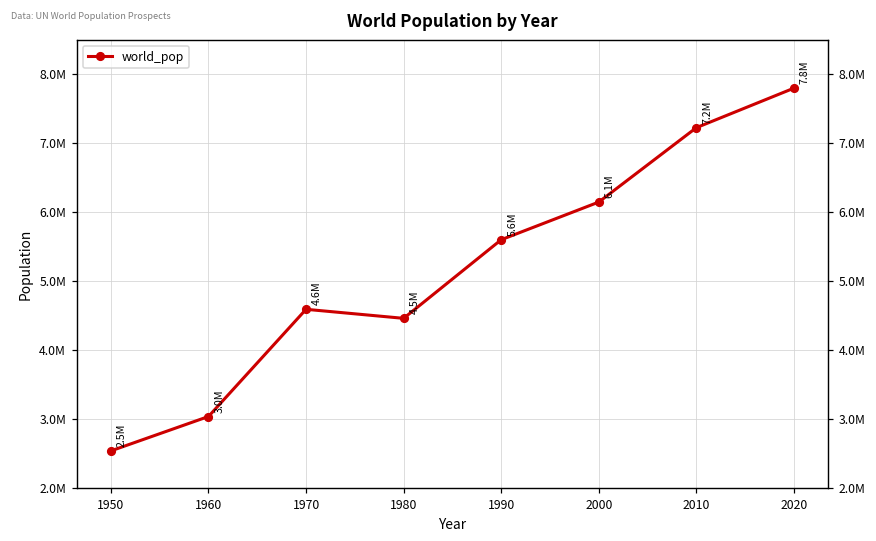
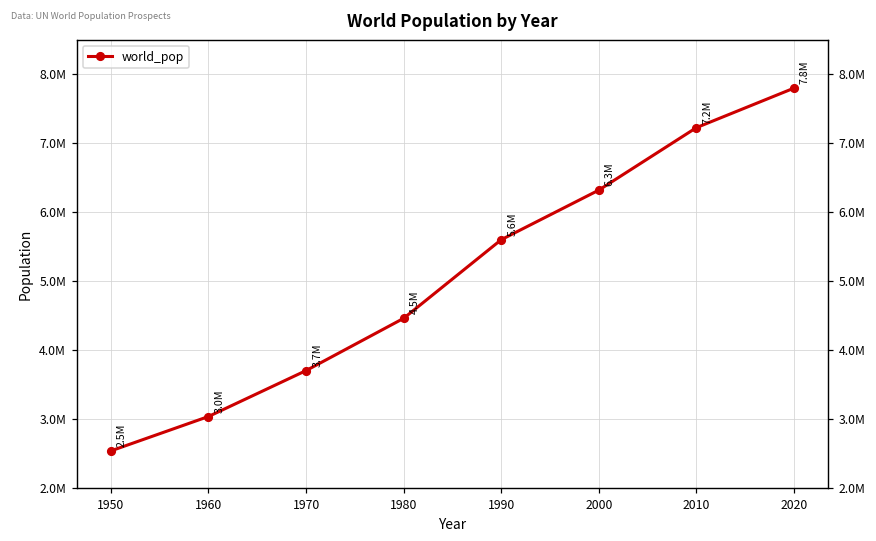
1970: 4.6M -> 3.7M
2000: 6.1M -> 6.3M
